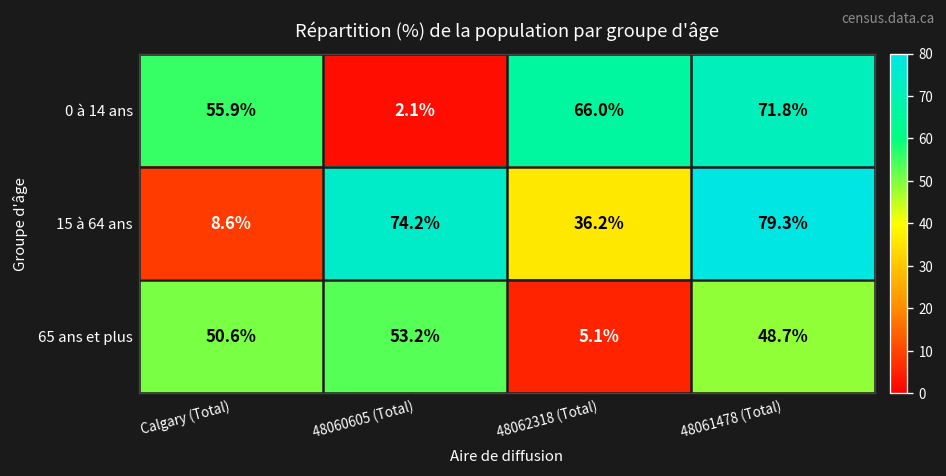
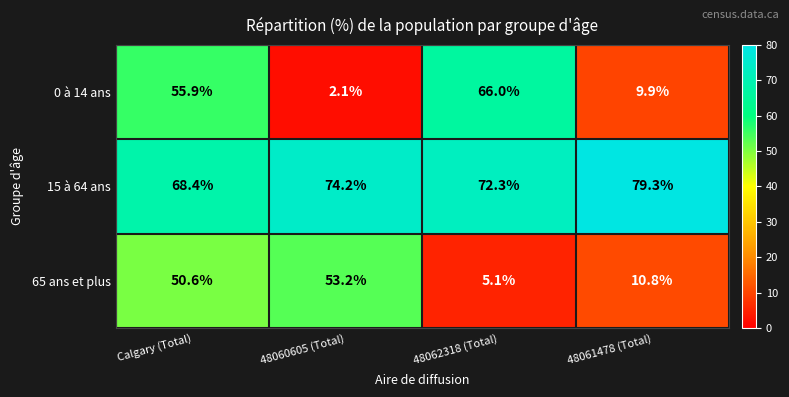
0 à 14 ans, 48061478 (Total): 71.8% -> 9.9%
15 à 64 ans, Calgary (Total): 8.6% -> 68.4%
15 à 64 ans, 48062318 (Total): 36.2% -> 72.3%
65 ans et plus, 48061478 (Total): 48.7% -> 10.8%
